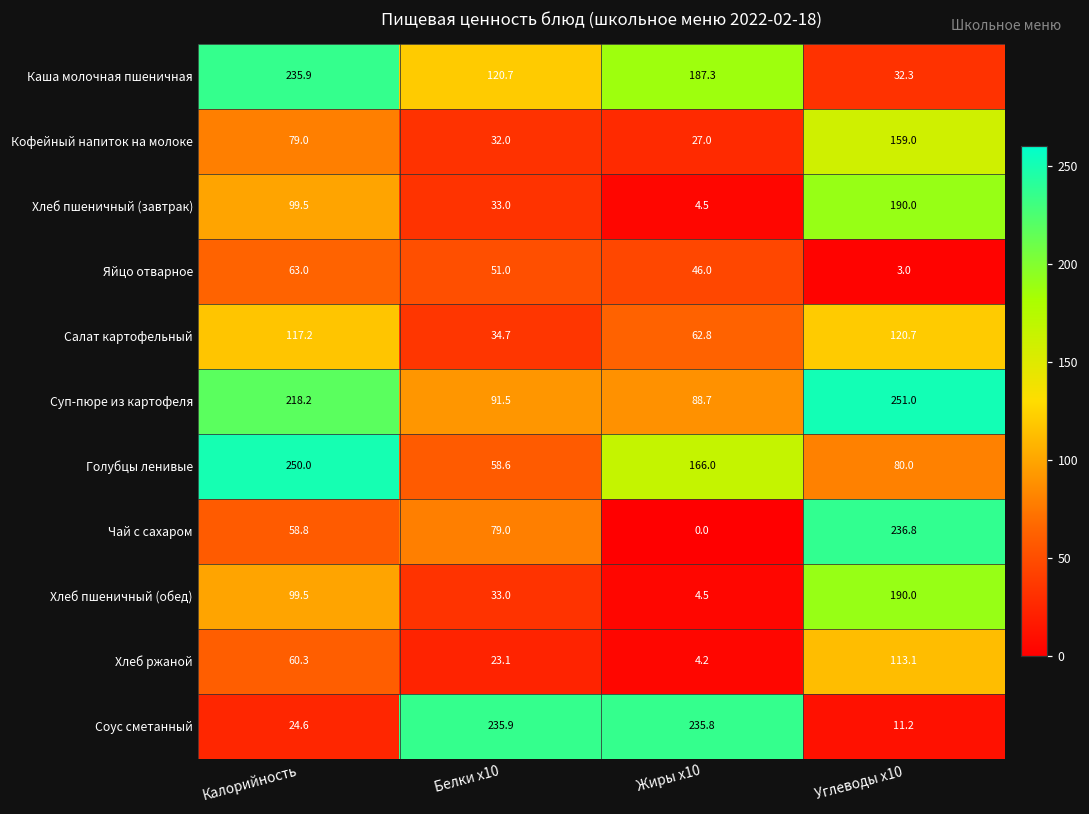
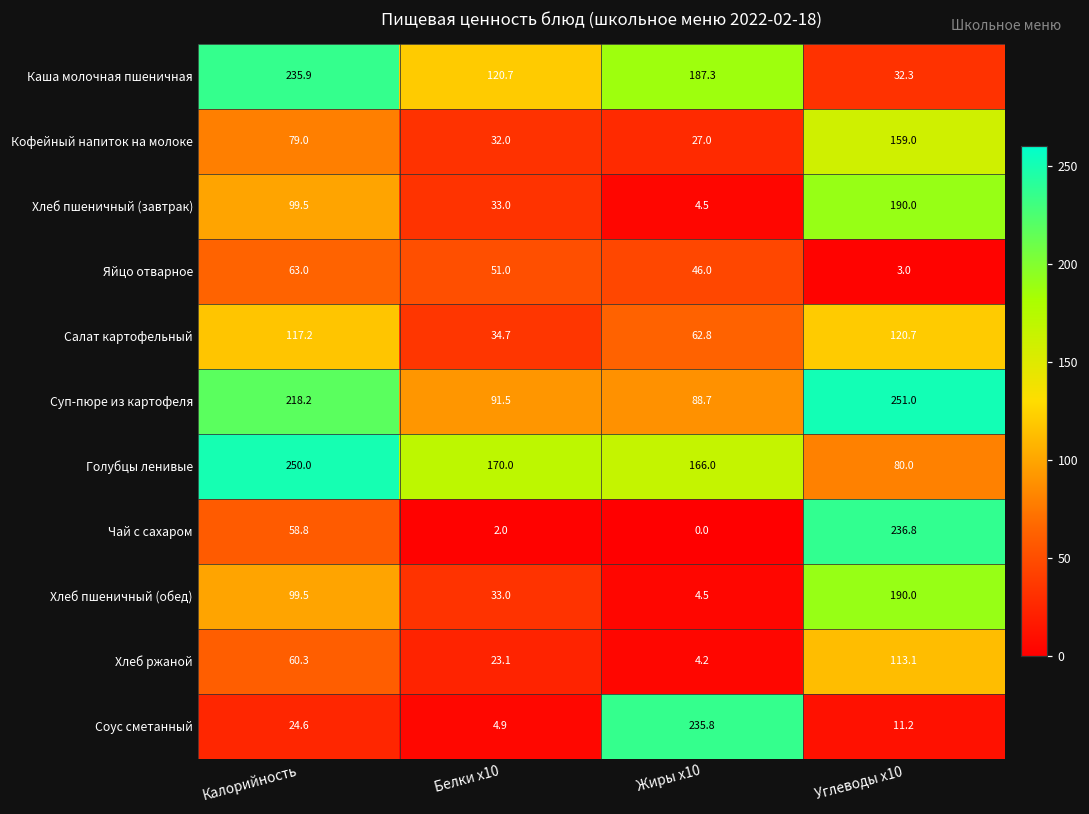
Голубцы ленивые, Белки x10: 58.6 -> 170.0
Чай с сахаром, Белки x10: 79.0 -> 2.0
Соус сметанный, Белки x10: 235.9 -> 4.9
